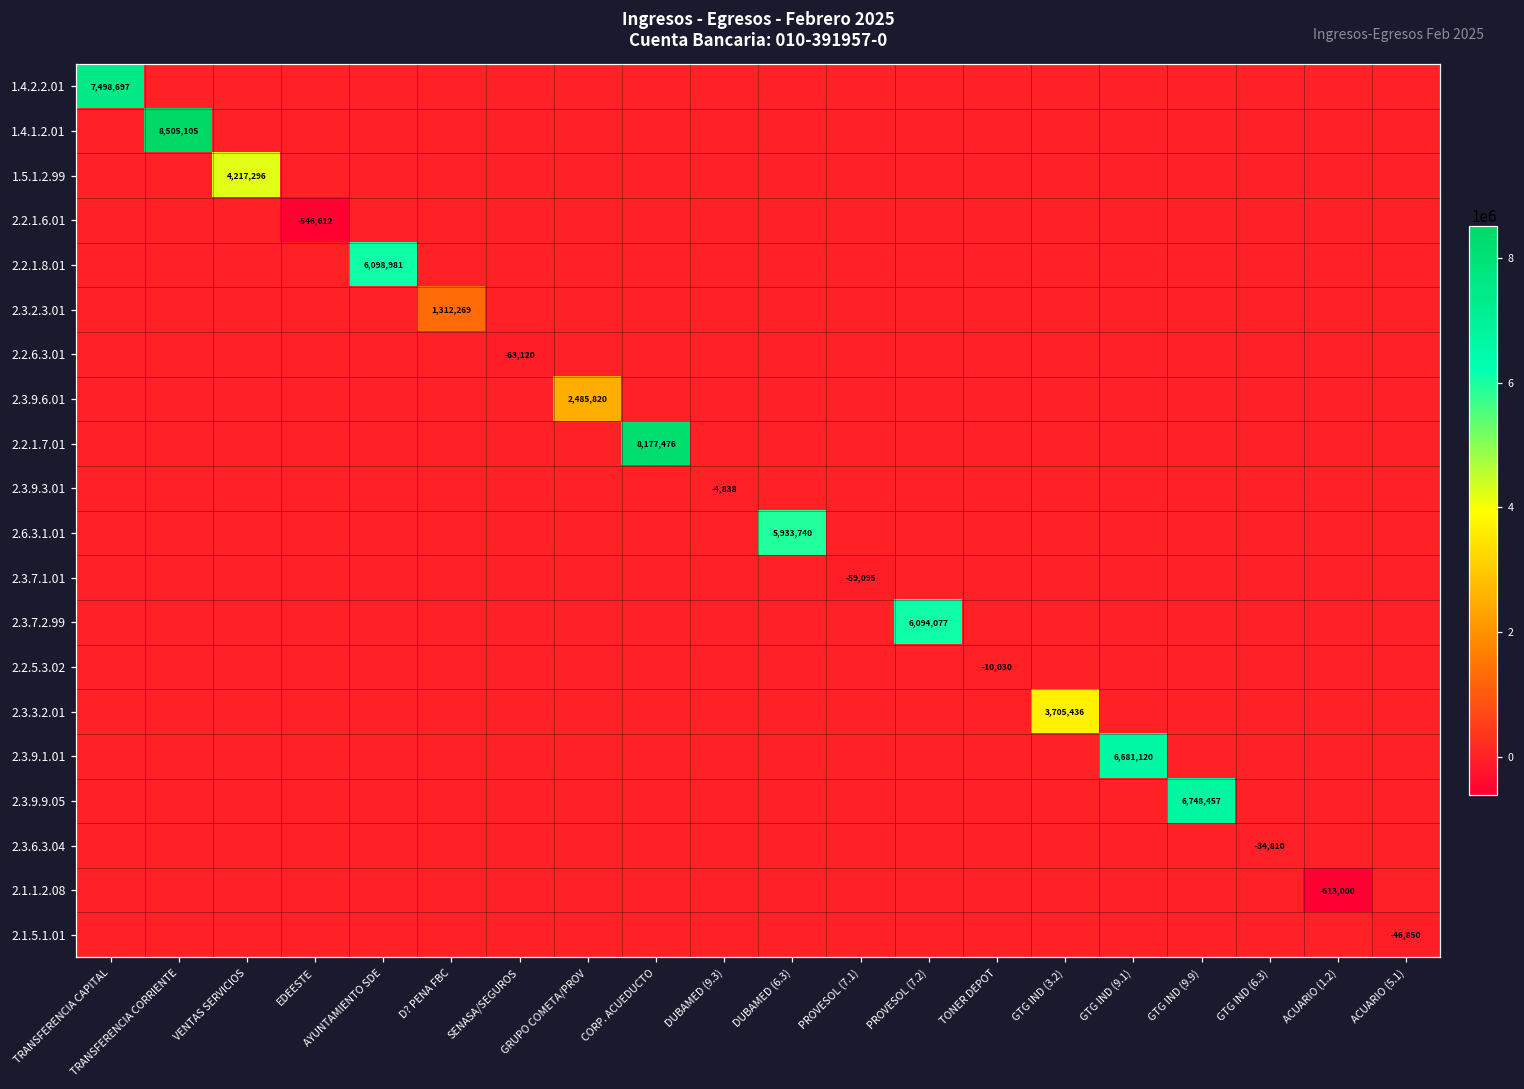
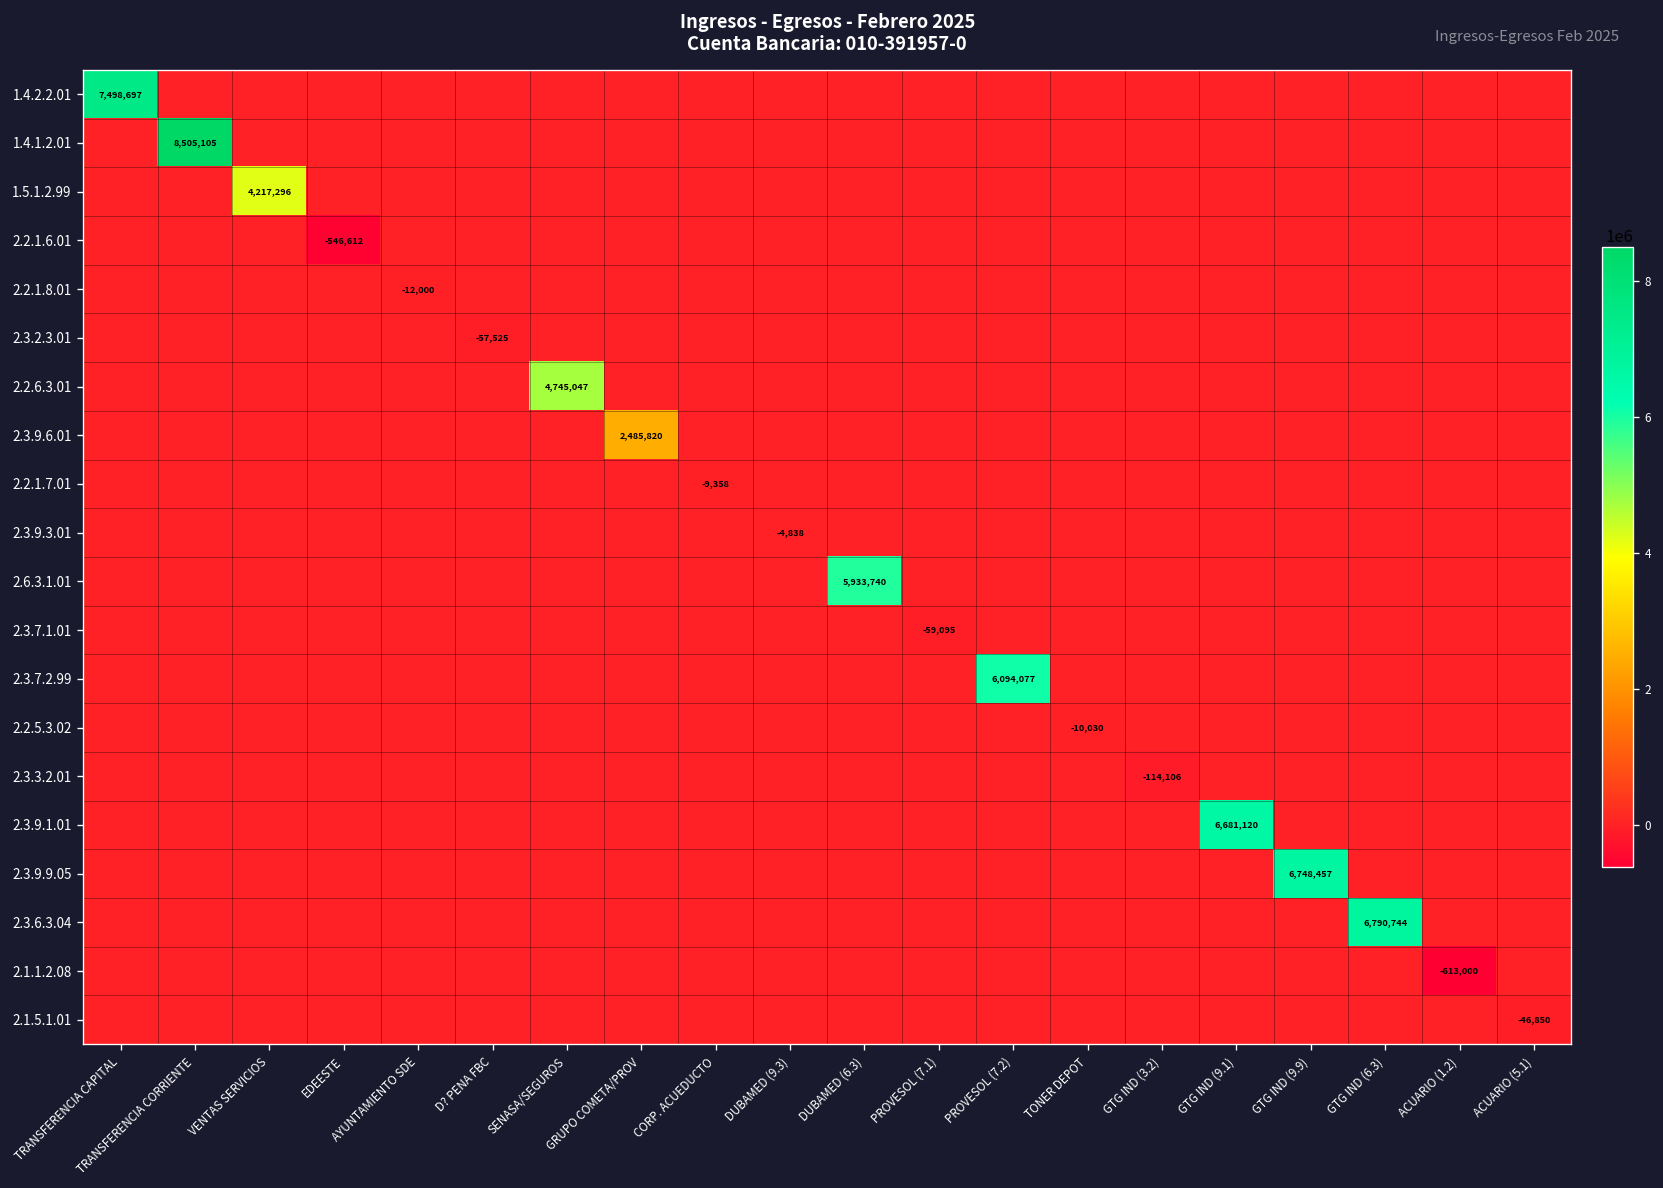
2.2.1.8.01, AYUNTAMIENTO SDE: 6,098,981 -> -12,000
2.3.2.3.01, D? PENA FBC: 1,312,269 -> -57,525
2.2.6.3.01, SENASA/SEGUROS: -63,120 -> 4,745,047
2.2.1.7.01, CORP. ACUEDUCTO: 8,177,476 -> -9,358
2.3.3.2.01, GTG IND (3.2): 3,705,436 -> -114,106
2.3.6.3.04, GTG IND (6.3): -34,810 -> 6,790,744
